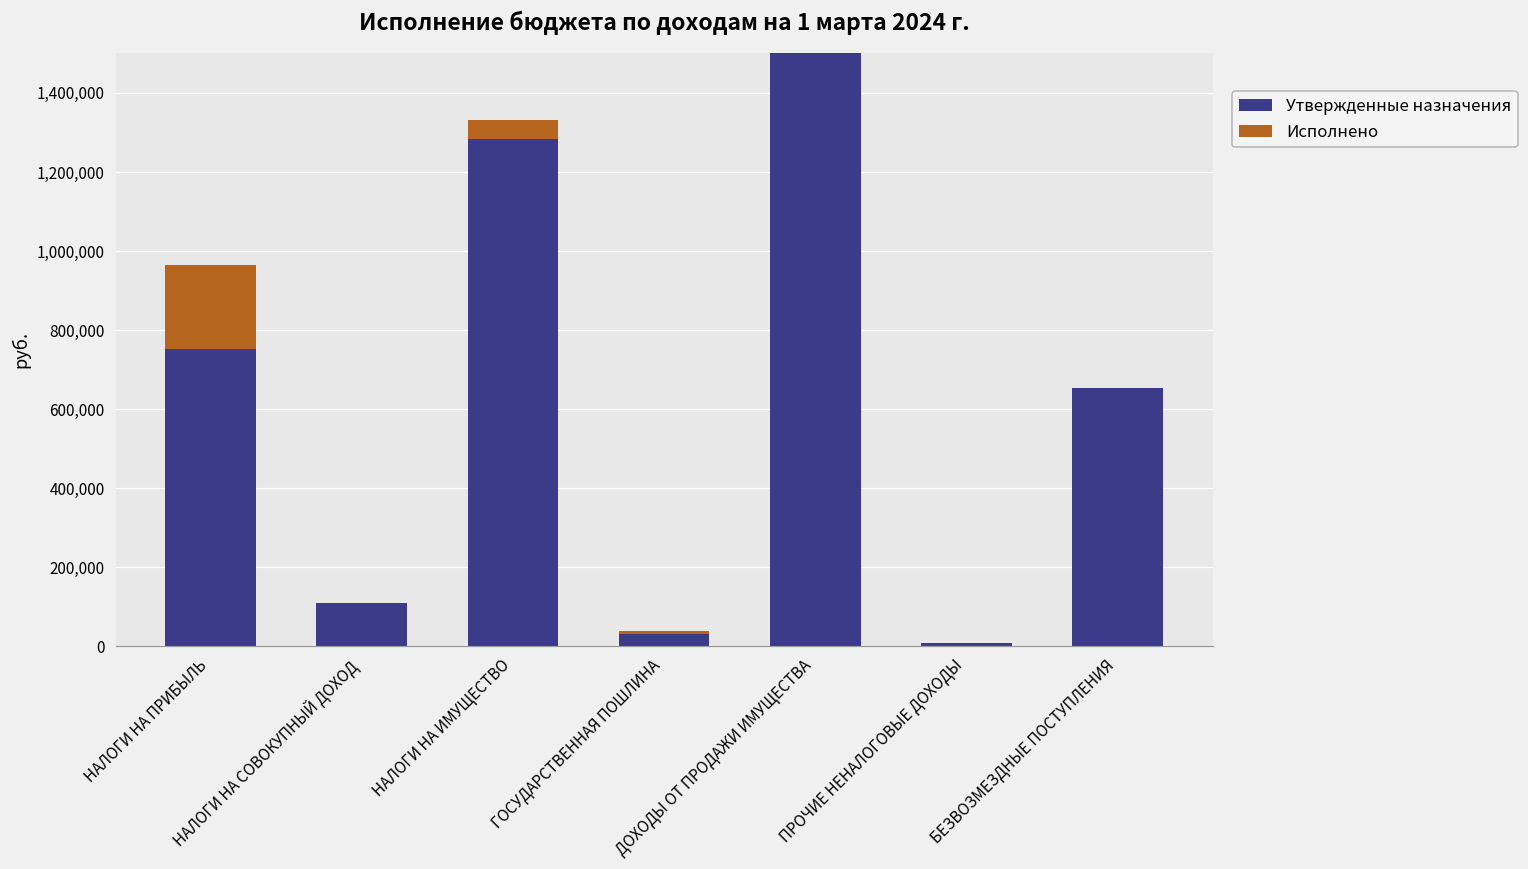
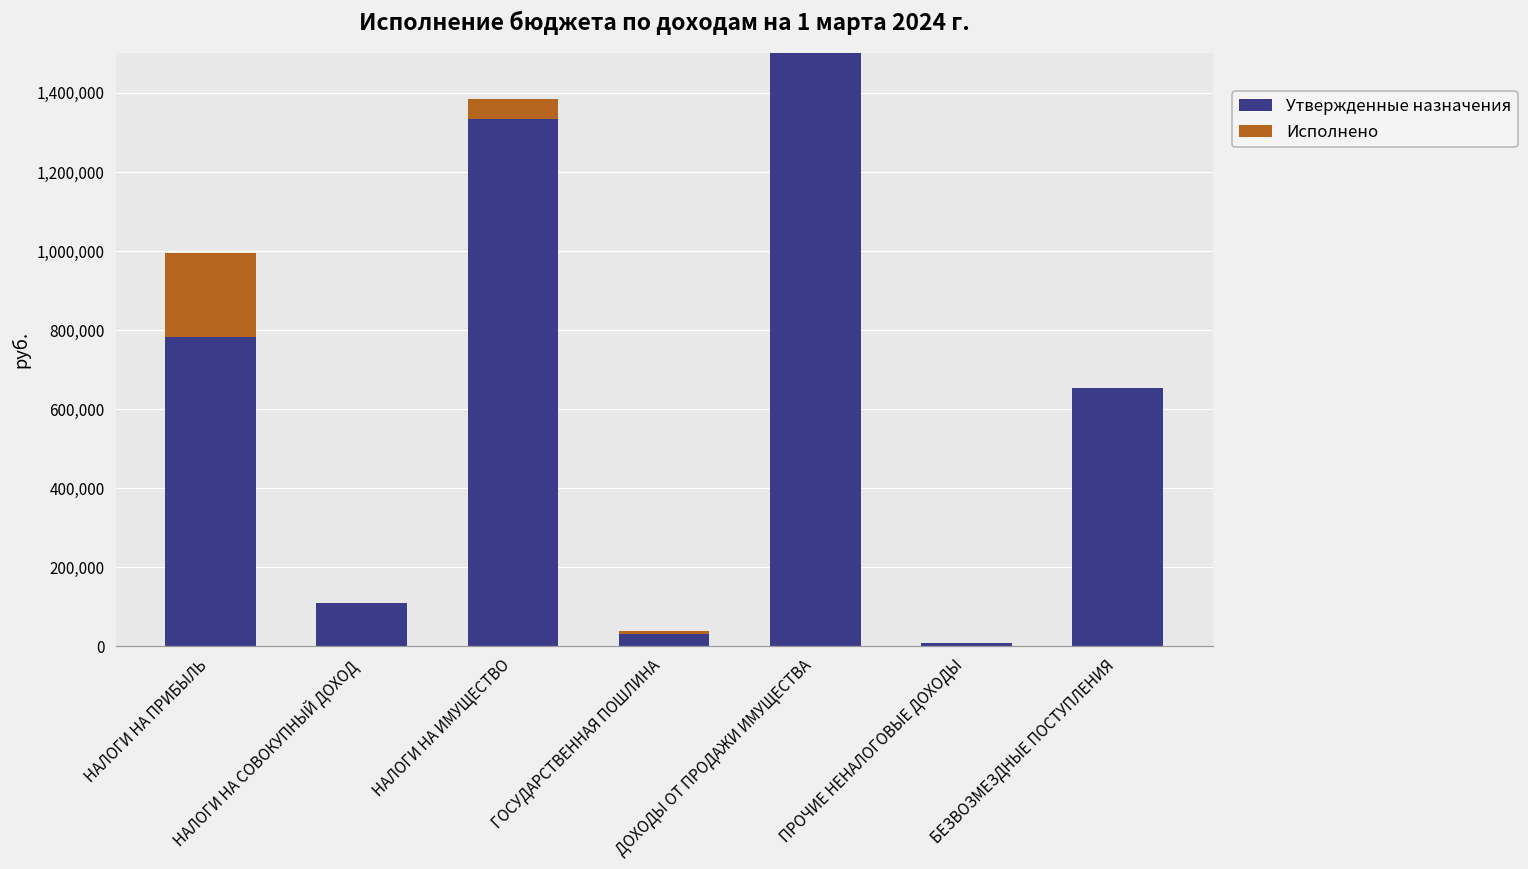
Утвержденные назначения, НАЛОГИ НА ПРИБЫЛЬ: 750,000 -> 780,000
Утвержденные назначения, НАЛОГИ НА ИМУЩЕСТВО: 1,280,000 -> 1,340,000
